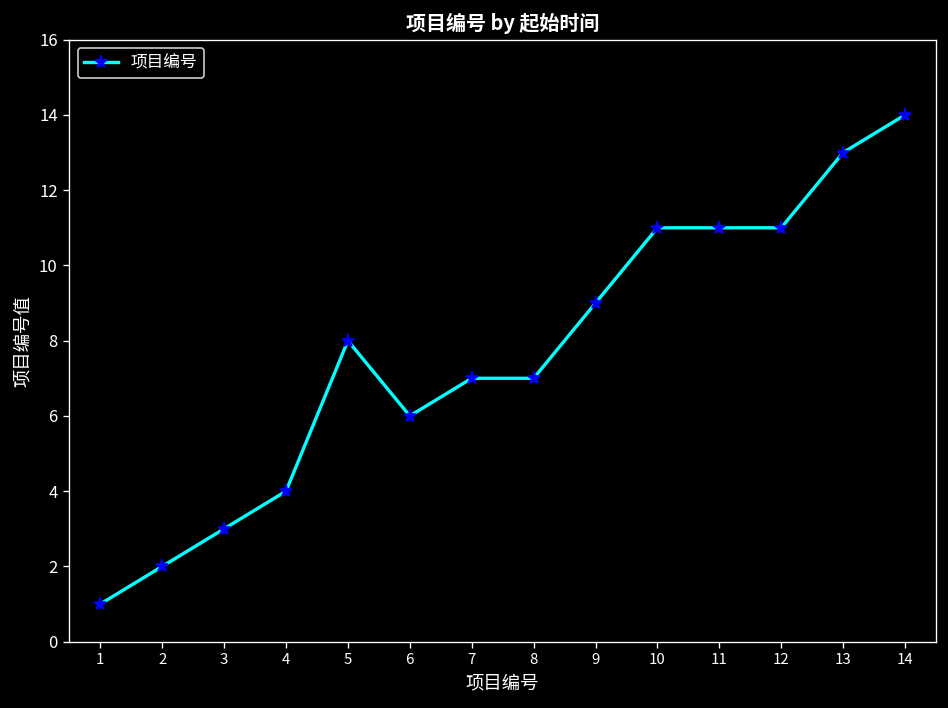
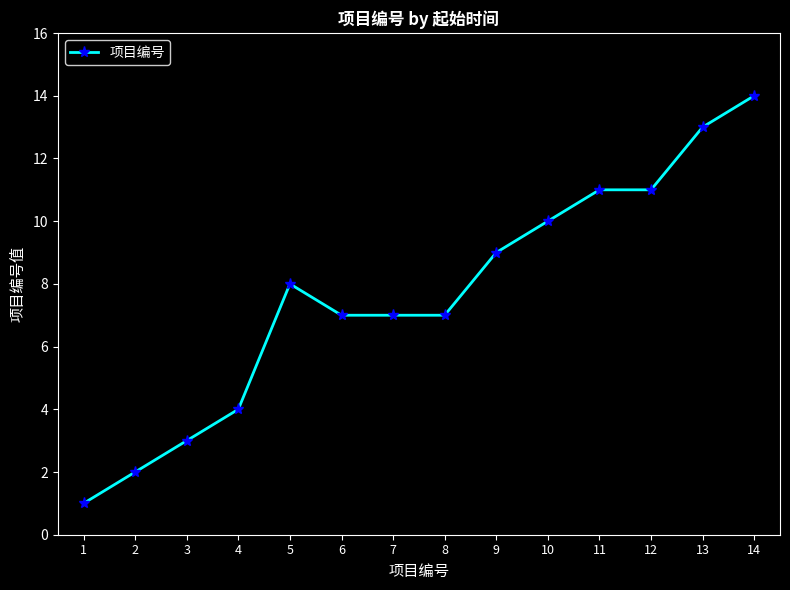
6: 6 -> 7
10: 11 -> 10
